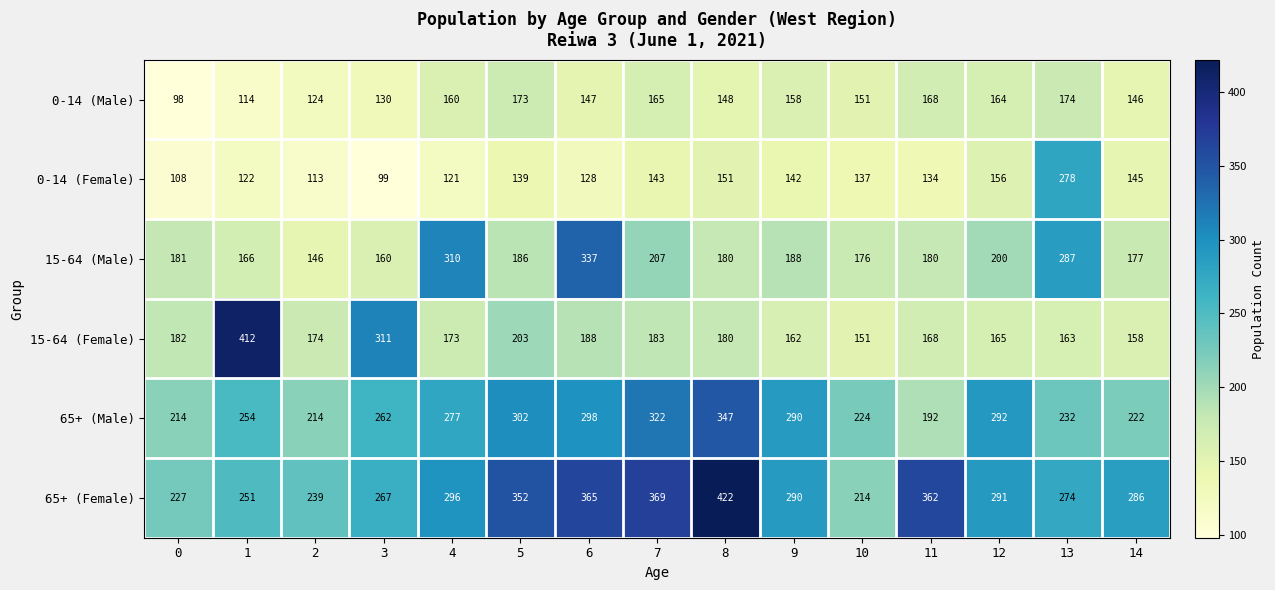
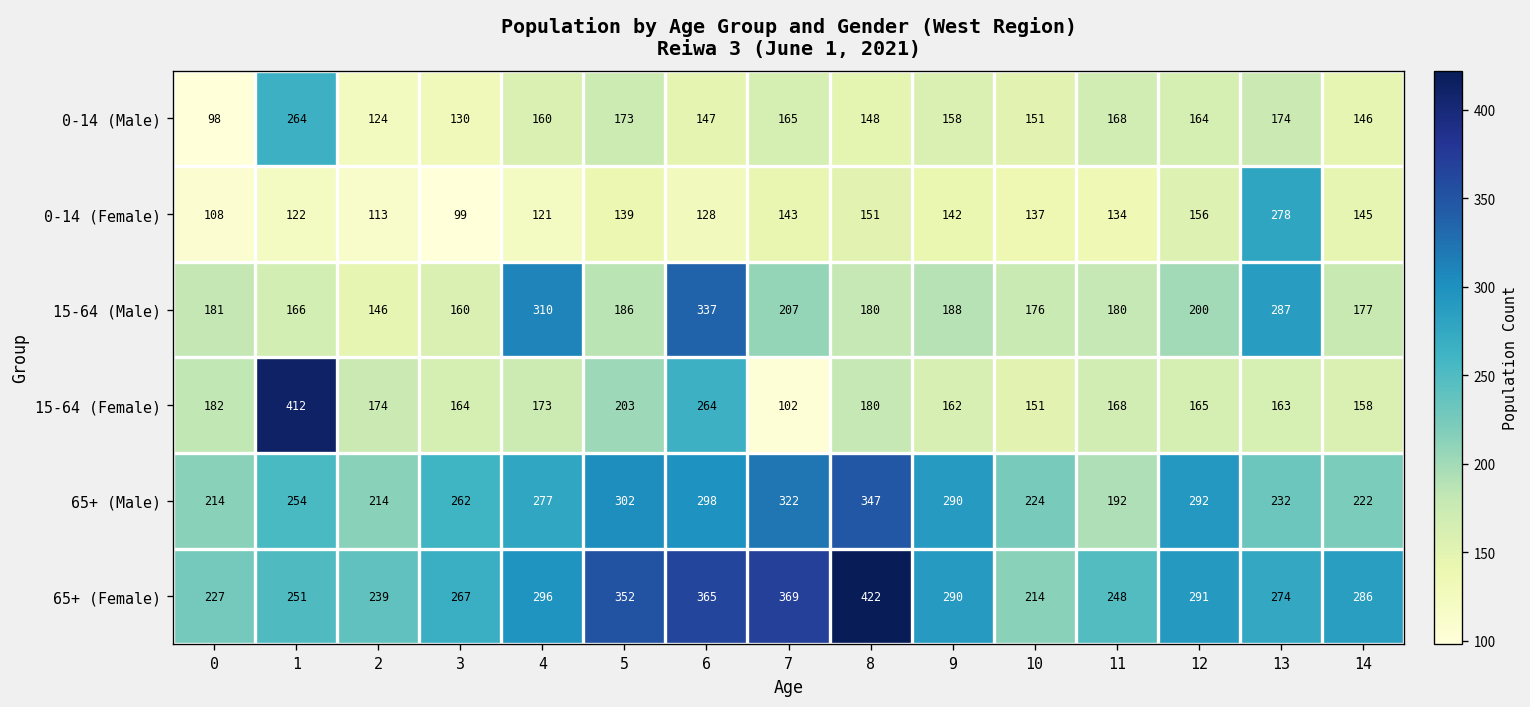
0-14 (Male), 1: 114 -> 264
15-64 (Female), 3: 311 -> 164
15-64 (Female), 6: 188 -> 264
15-64 (Female), 7: 183 -> 102
65+ (Female), 11: 362 -> 248
